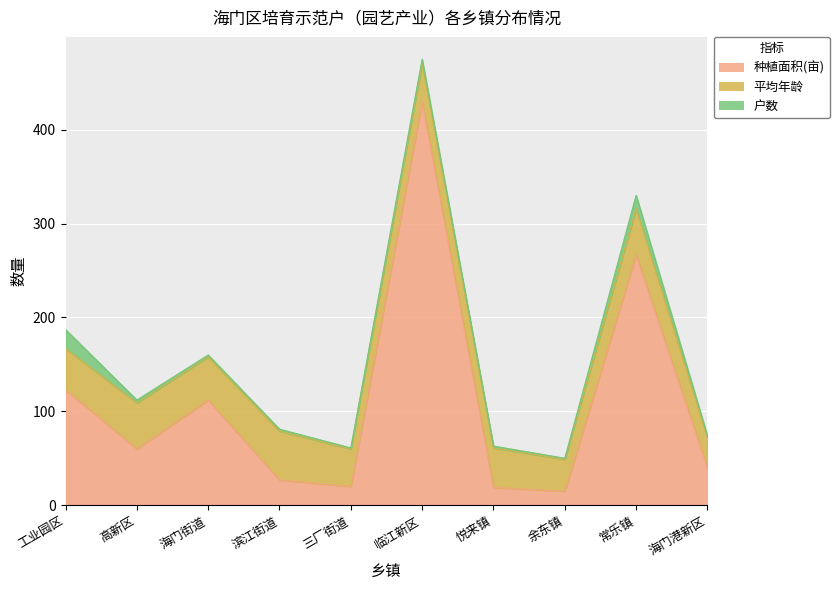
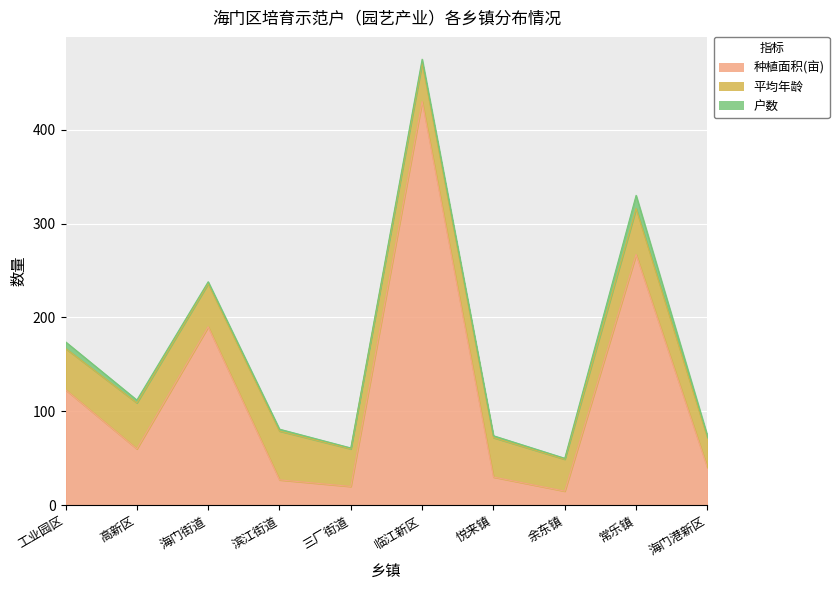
户数, 工业园区: 20 -> 10
种植面积(亩), 海门街道: 110 -> 190
种植面积(亩), 悦来镇: 20 -> 30
